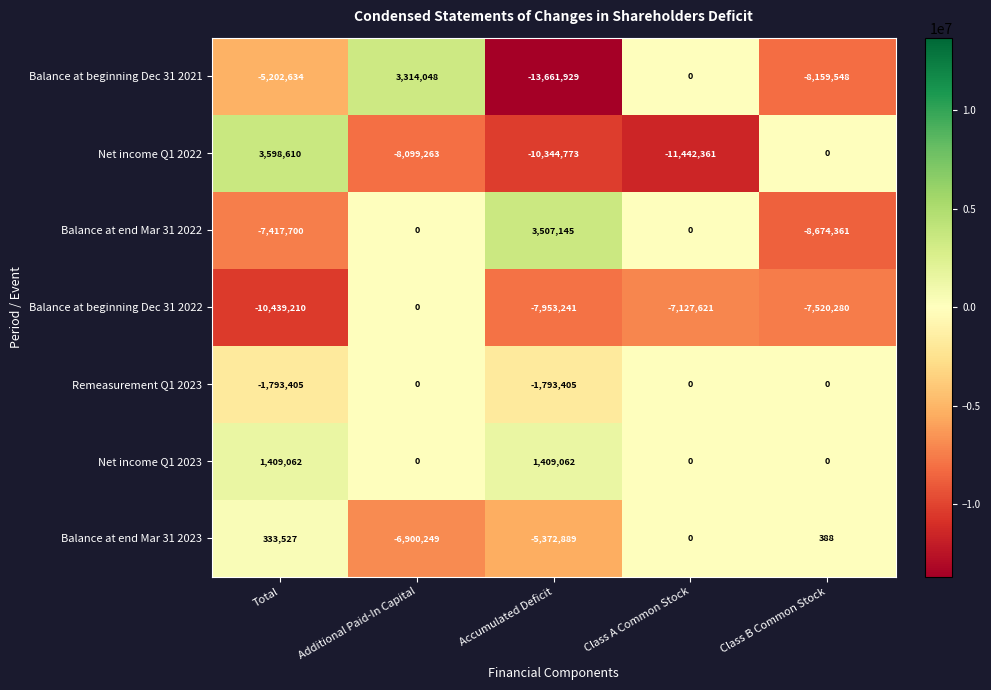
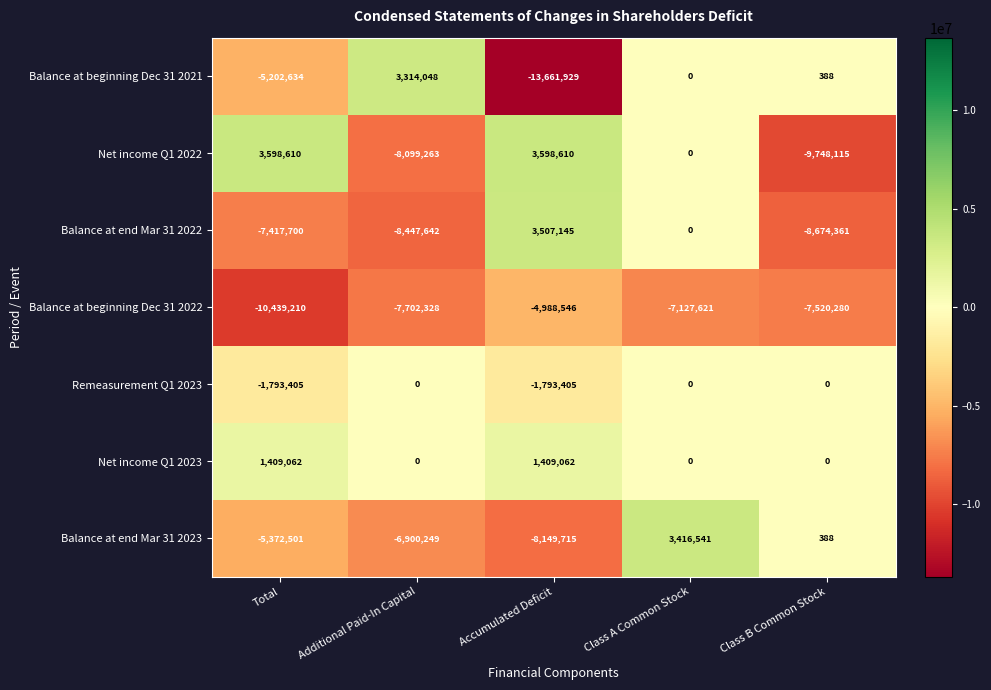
Balance at beginning Dec 31 2021, Class B Common Stock: -8,159,548 -> 388
Net income Q1 2022, Accumulated Deficit: -10,344,773 -> 3,598,610
Net income Q1 2022, Class A Common Stock: -11,442,361 -> 0
Net income Q1 2022, Class B Common Stock: 0 -> -9,748,115
Balance at end Mar 31 2022, Additional Paid-In Capital: 0 -> -8,447,642
Balance at beginning Dec 31 2022, Additional Paid-In Capital: 0 -> -7,702,328
Balance at beginning Dec 31 2022, Accumulated Deficit: -7,953,241 -> -4,988,546
Balance at end Mar 31 2023, Total: 333,527 -> -5,372,501
Balance at end Mar 31 2023, Accumulated Deficit: -5,372,889 -> -8,149,715
Balance at end Mar 31 2023, Class A Common Stock: 0 -> 3,416,541
